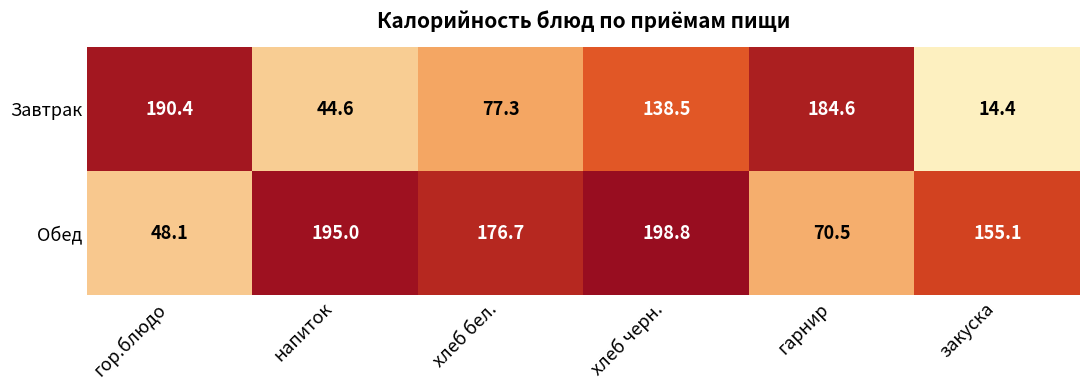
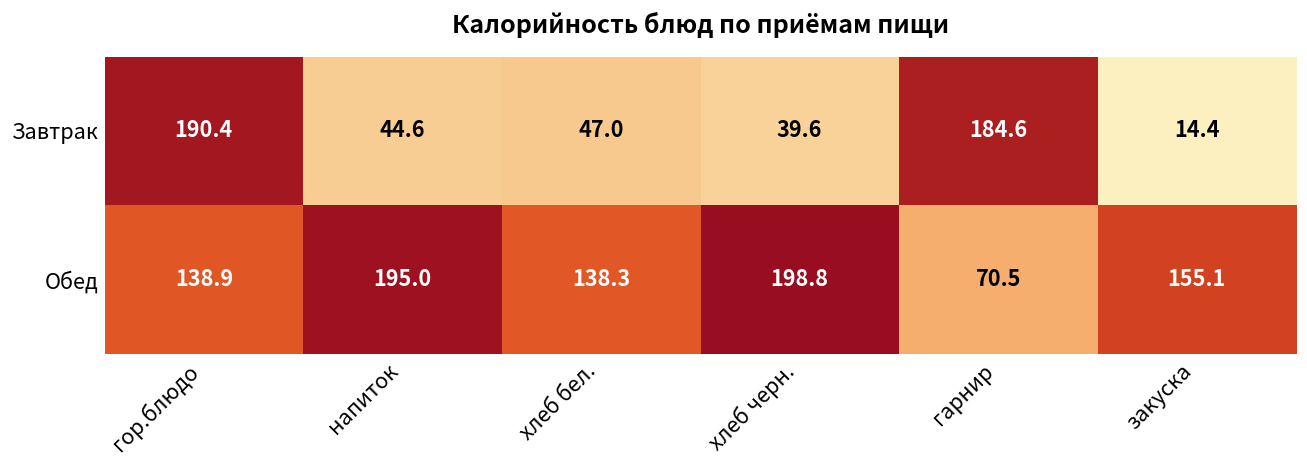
Завтрак, хлеб бел.: 77.3 -> 47.0
Завтрак, хлеб черн.: 138.5 -> 39.6
Обед, гор.блюдо: 48.1 -> 138.9
Обед, хлеб бел.: 176.7 -> 138.3
